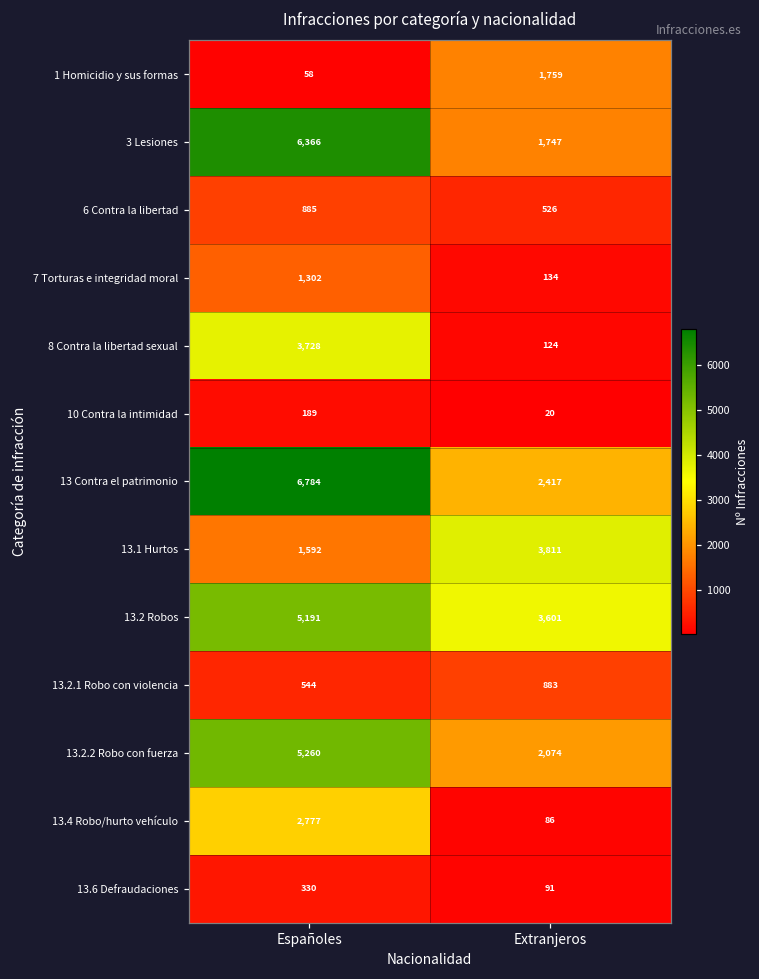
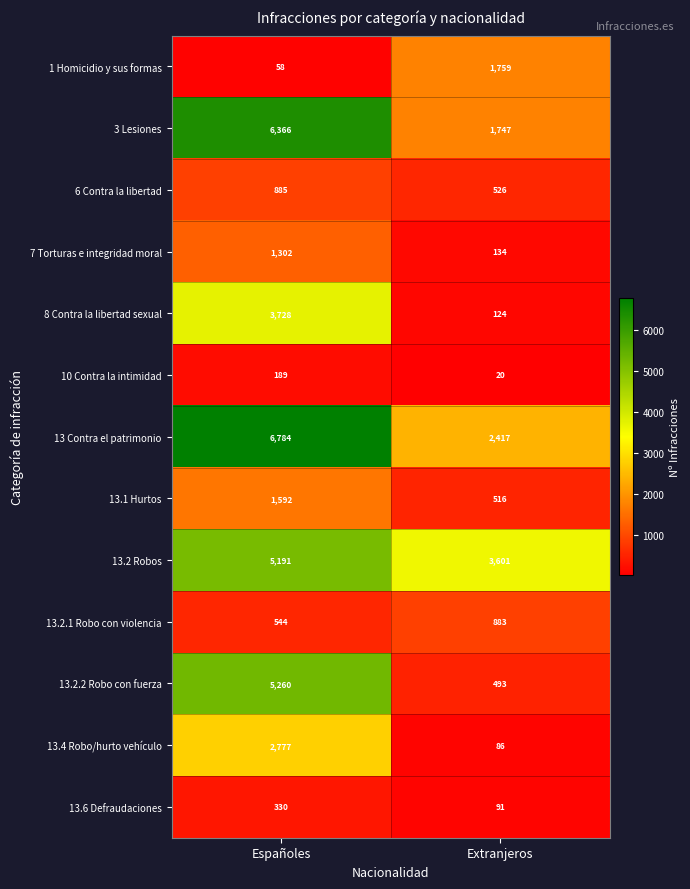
13.1 Hurtos, Extranjeros: 3,811 -> 516
13.2.2 Robo con fuerza, Extranjeros: 2,074 -> 493
